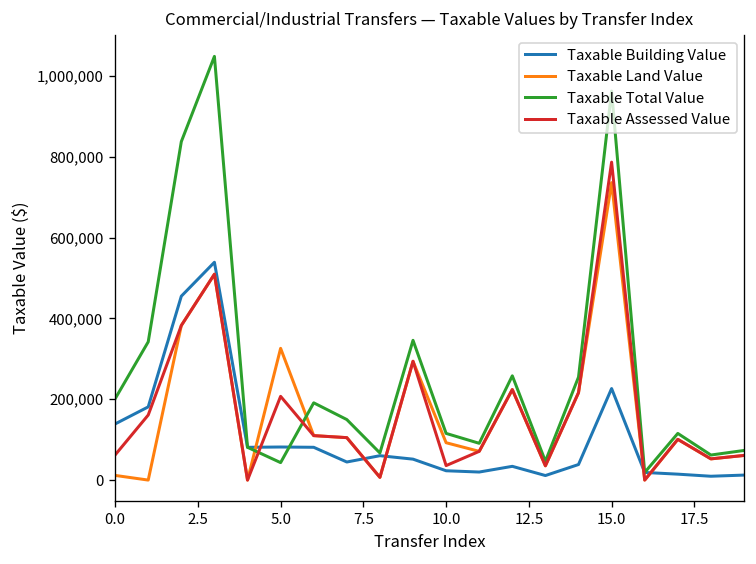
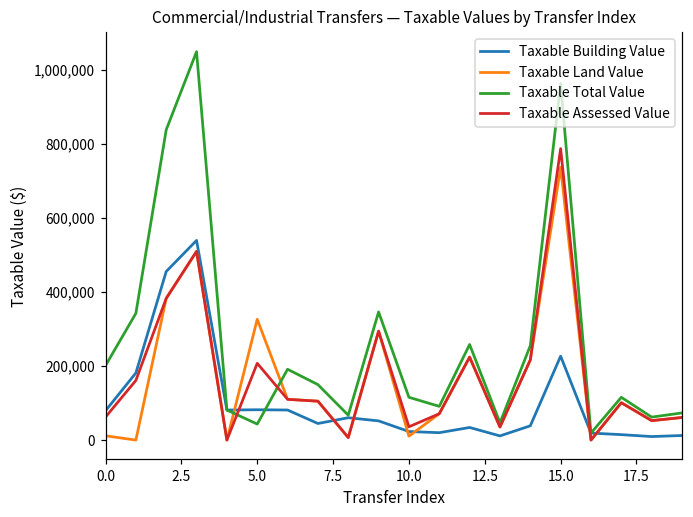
Taxable Building Value, 0.0: 140,000 -> 80,000
Taxable Land Value, 10.0: 90,000 -> 10,000
